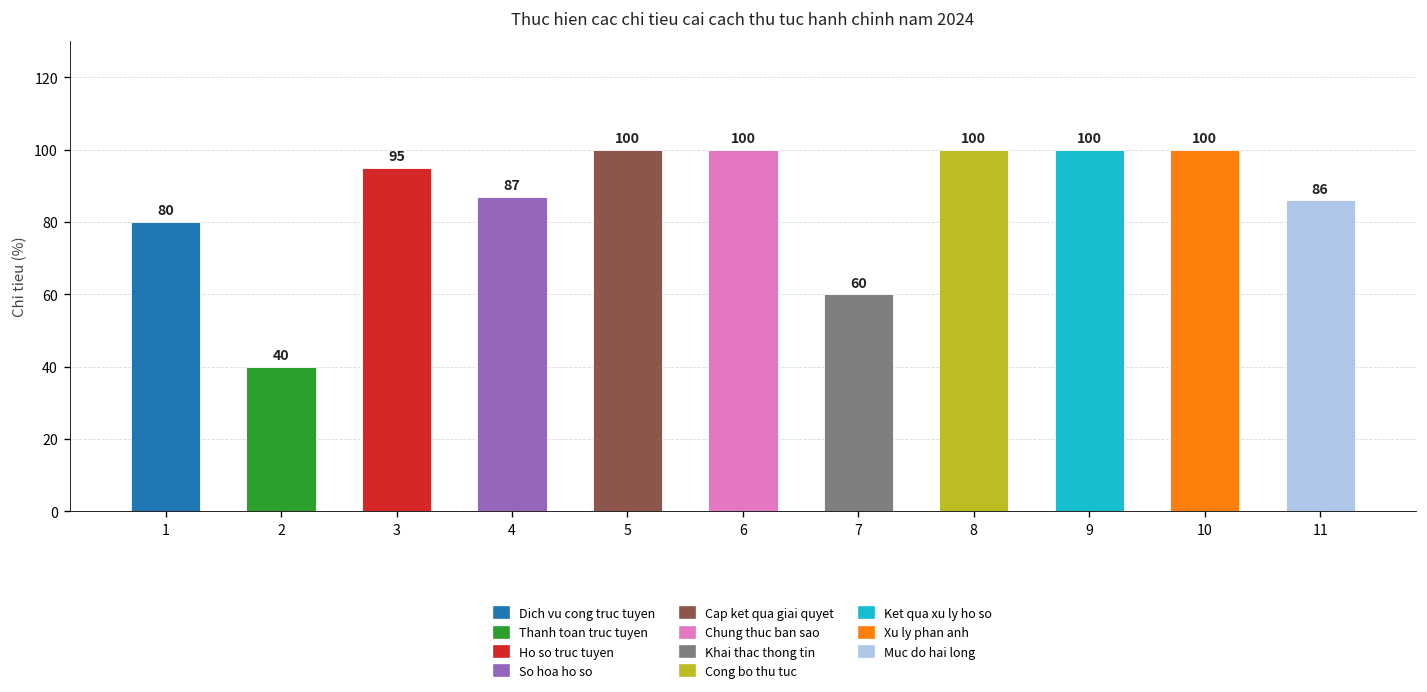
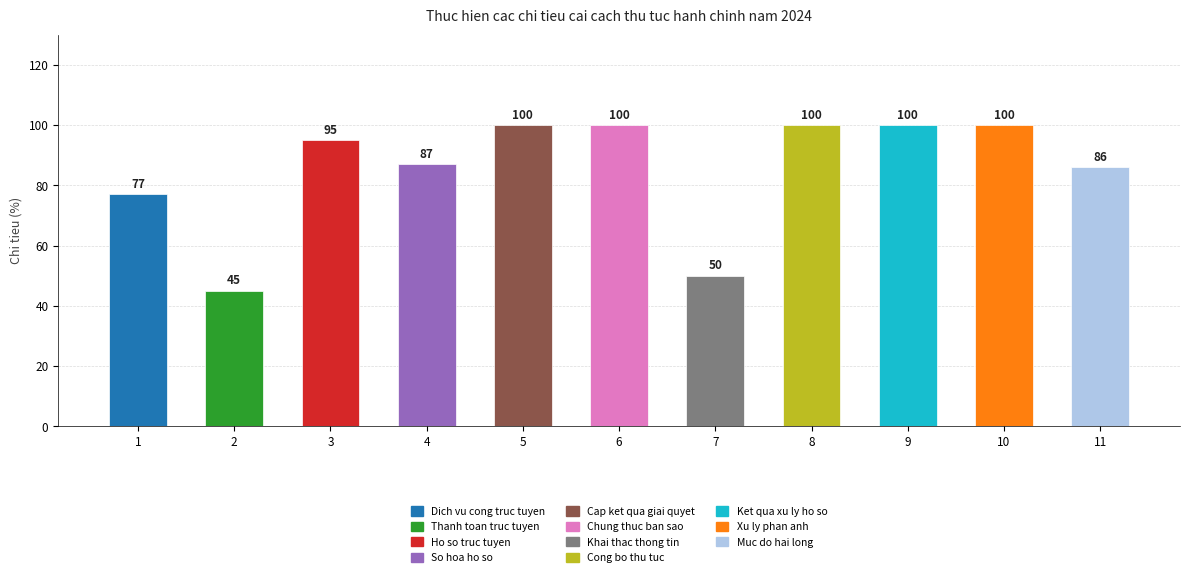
1: 80 -> 77
2: 40 -> 45
7: 60 -> 50
